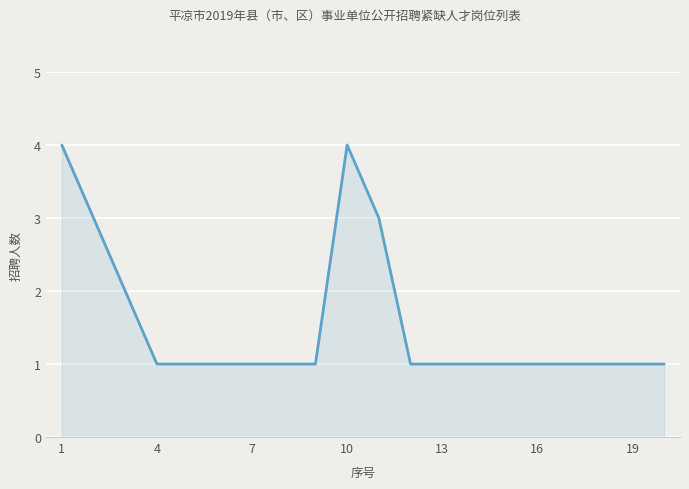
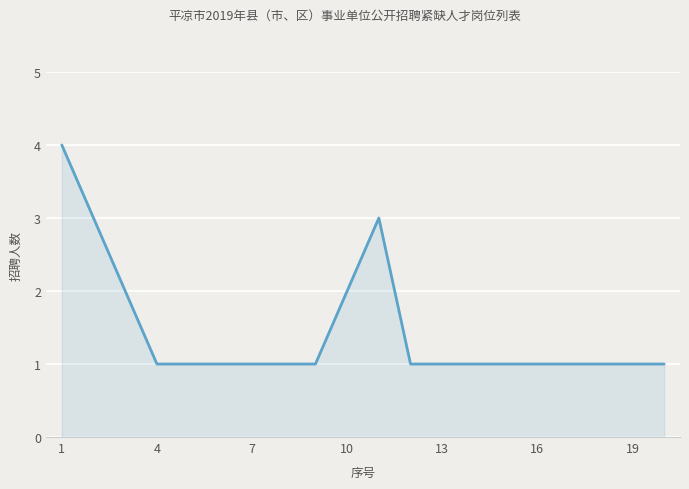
10: 4 -> 2
